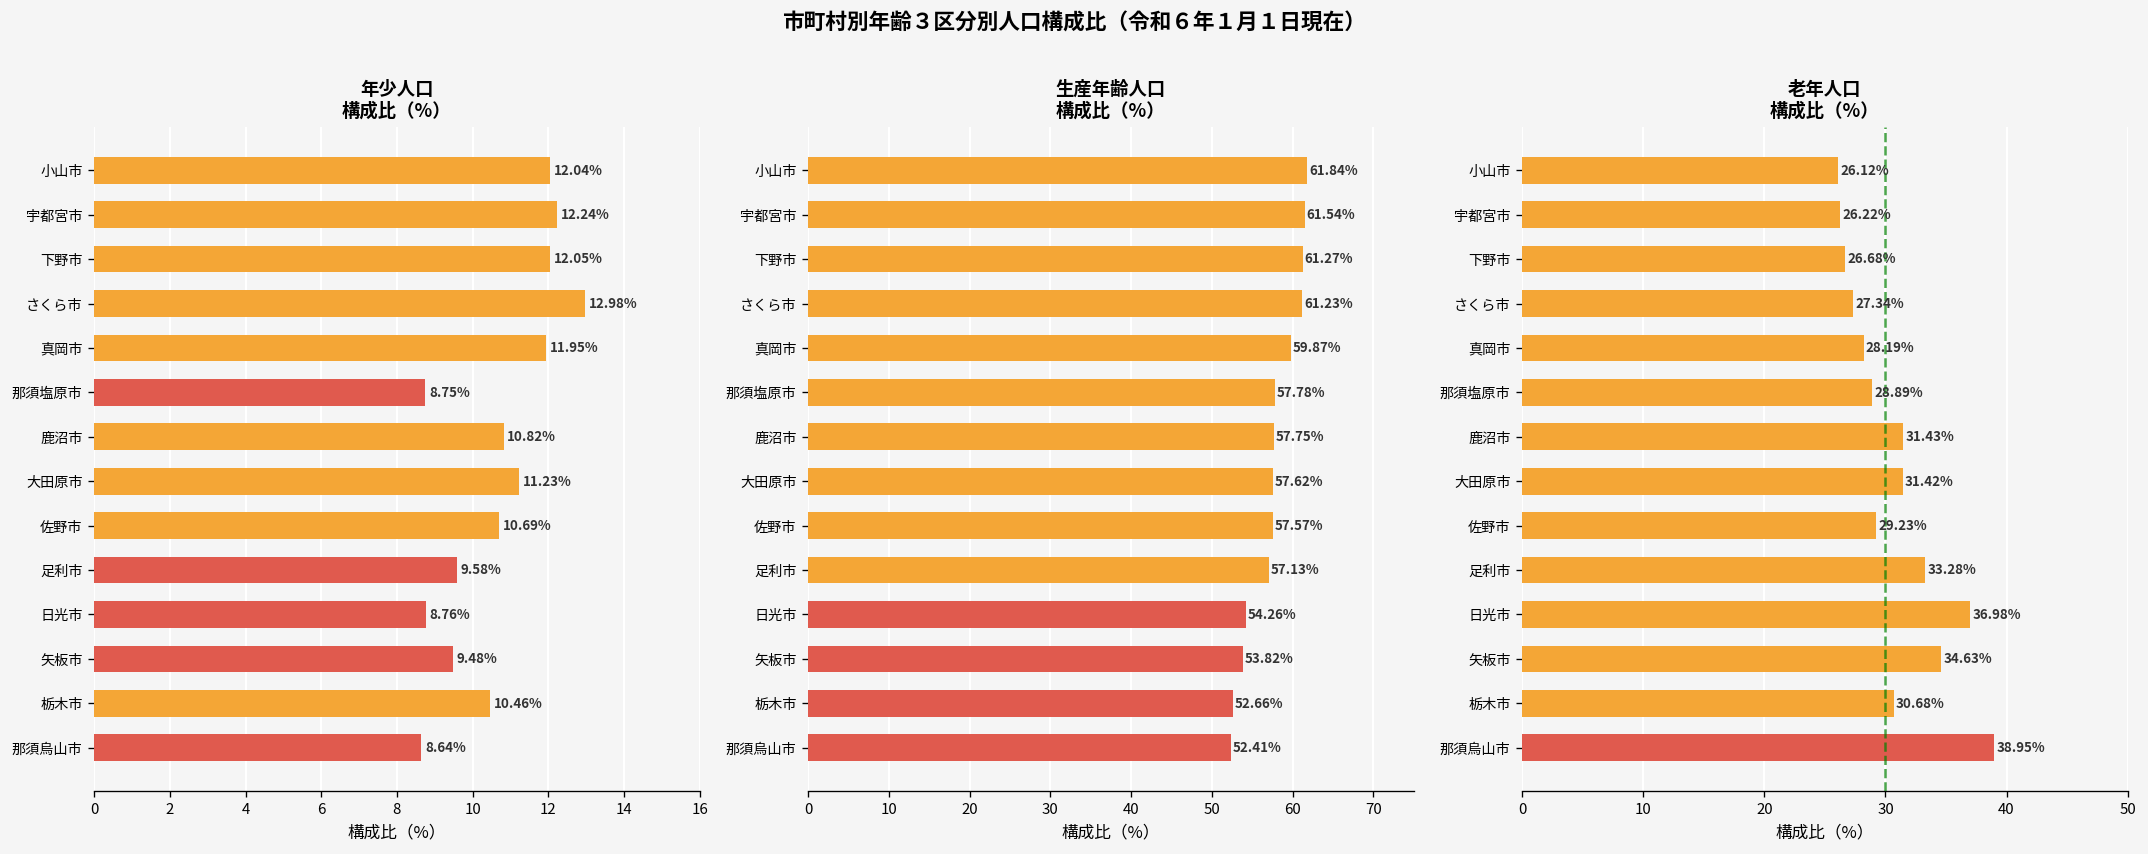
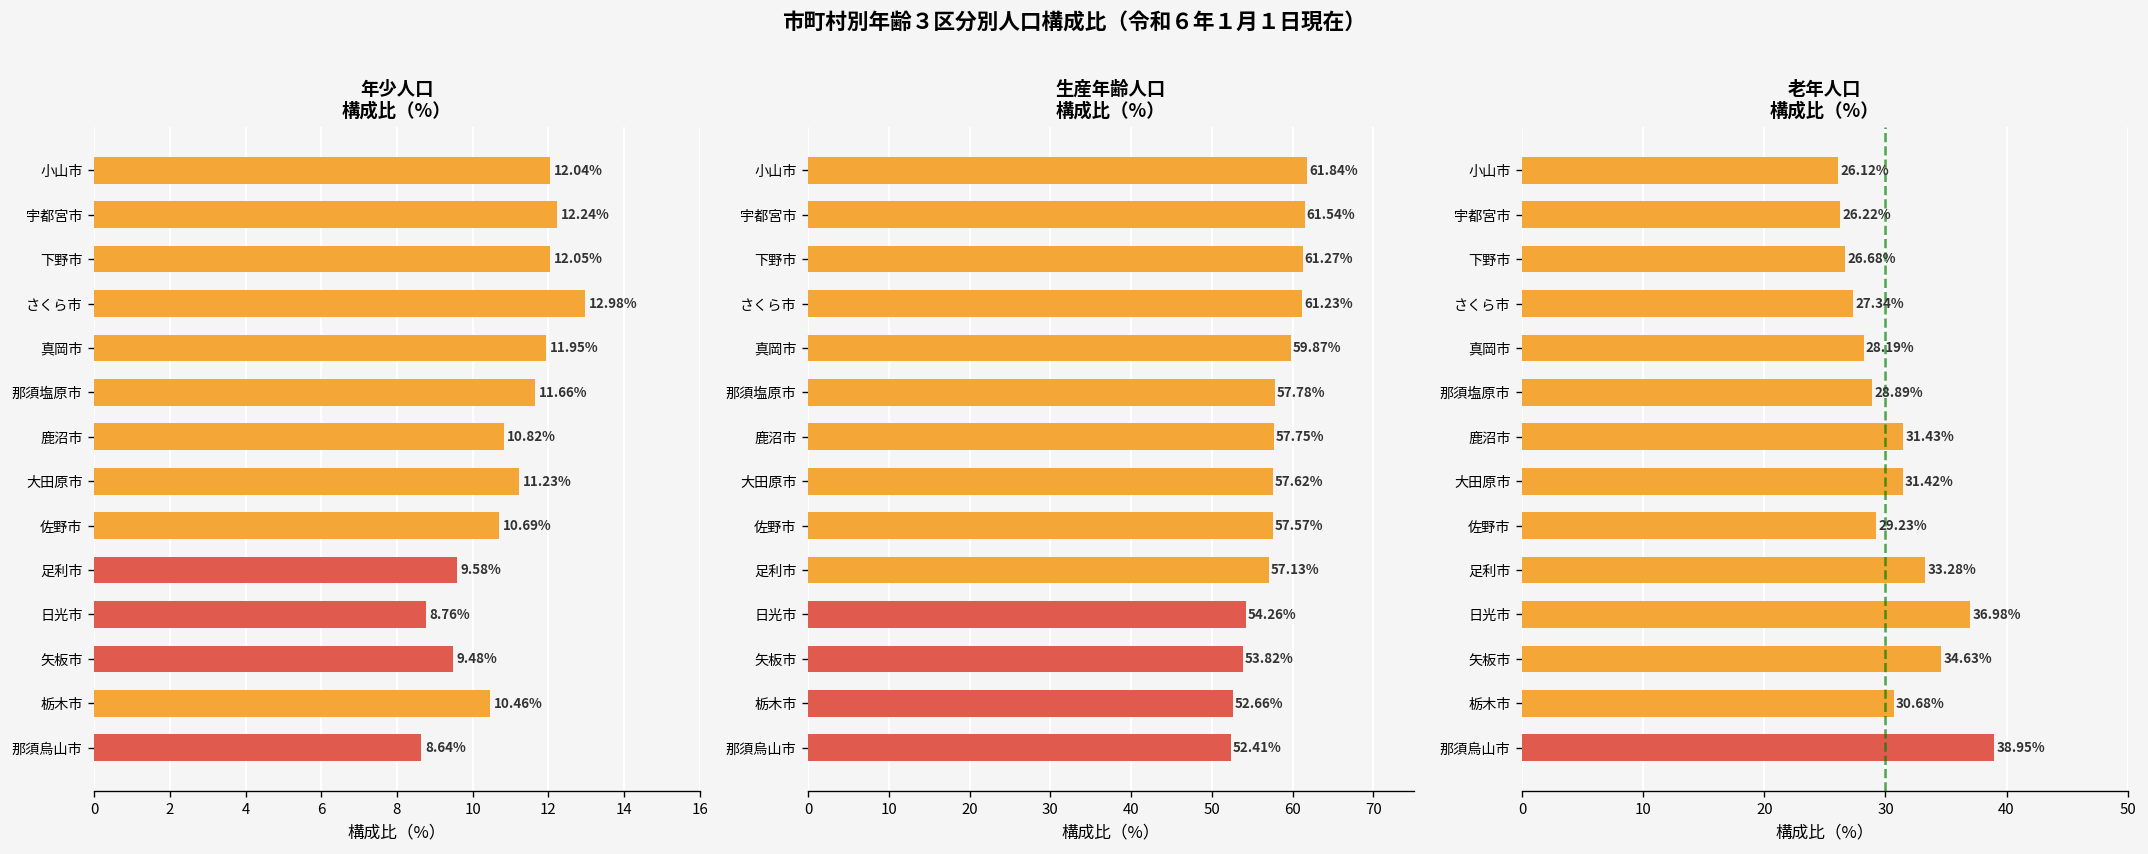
年少人口 構成比（%）, 那須塩原市: 8.75% -> 11.66%
